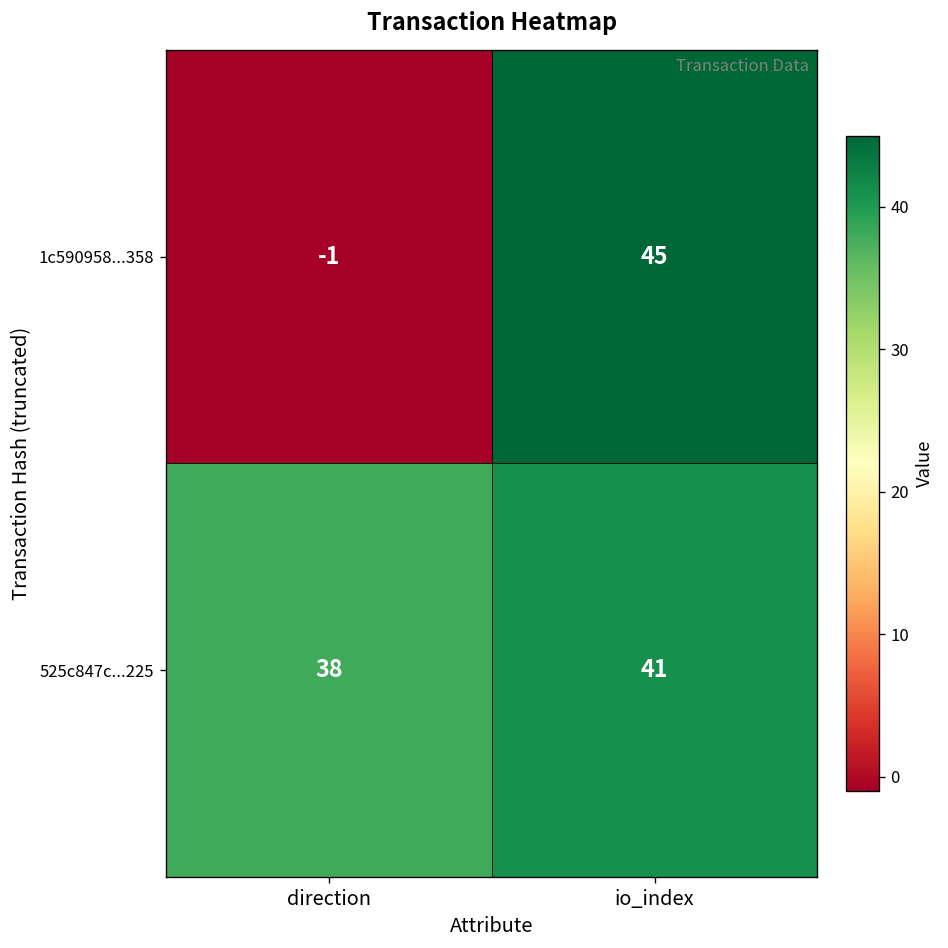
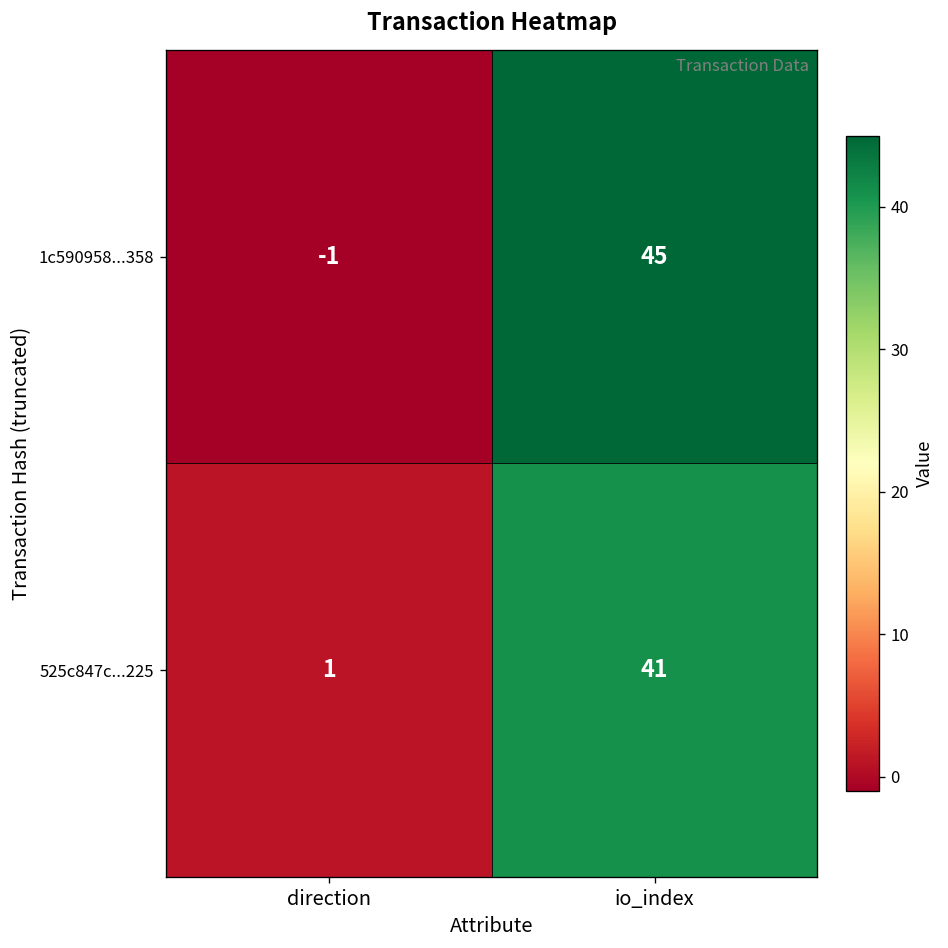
525c847c...225, direction: 38 -> 1
